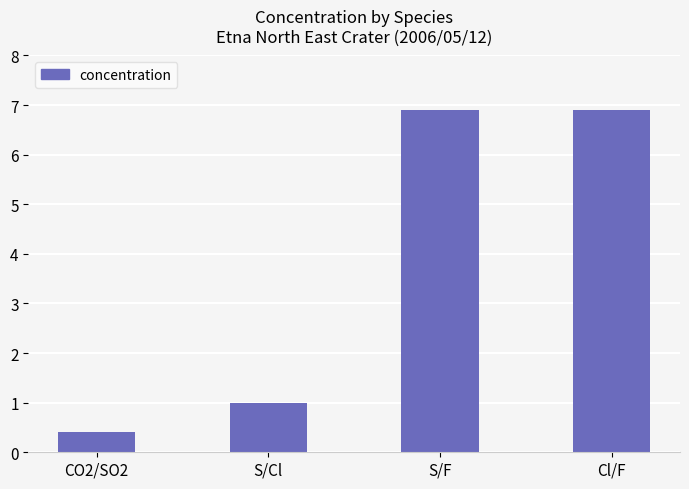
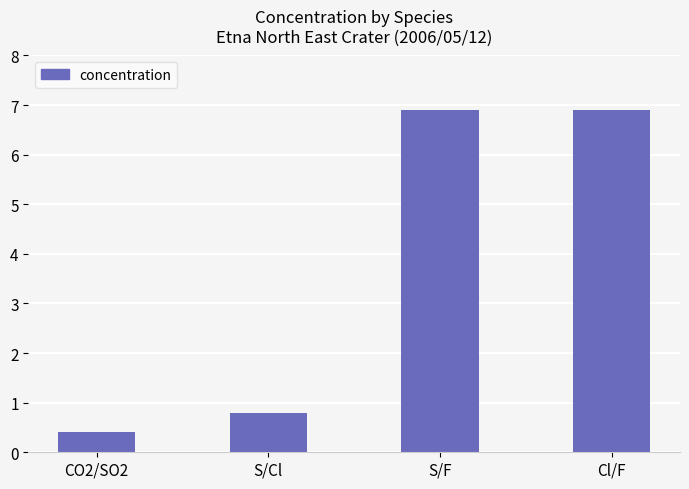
S/Cl: 1.0 -> 0.8
